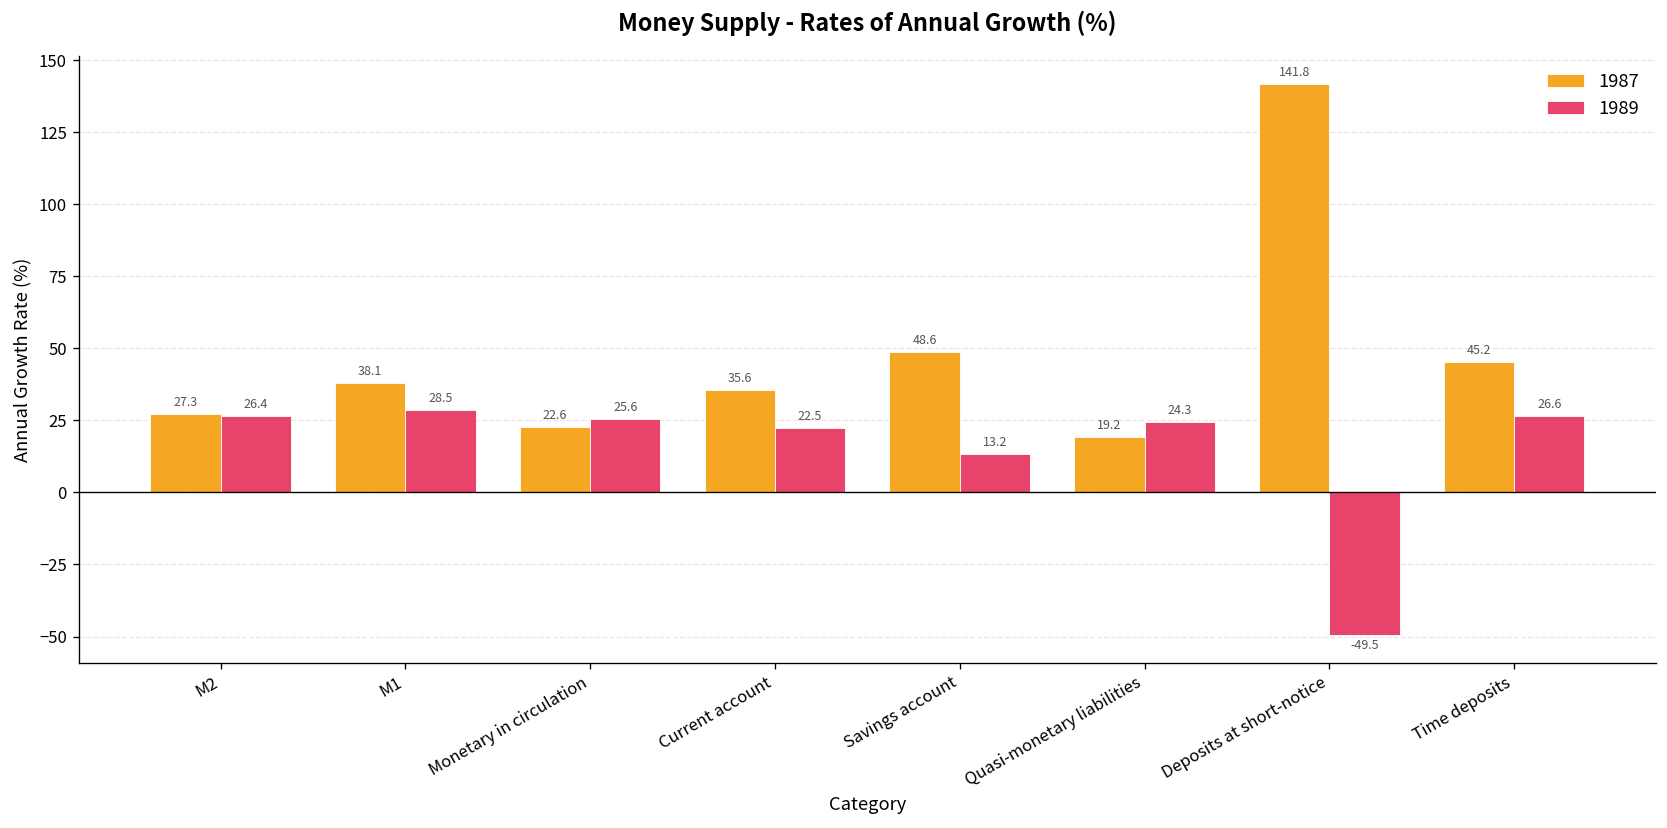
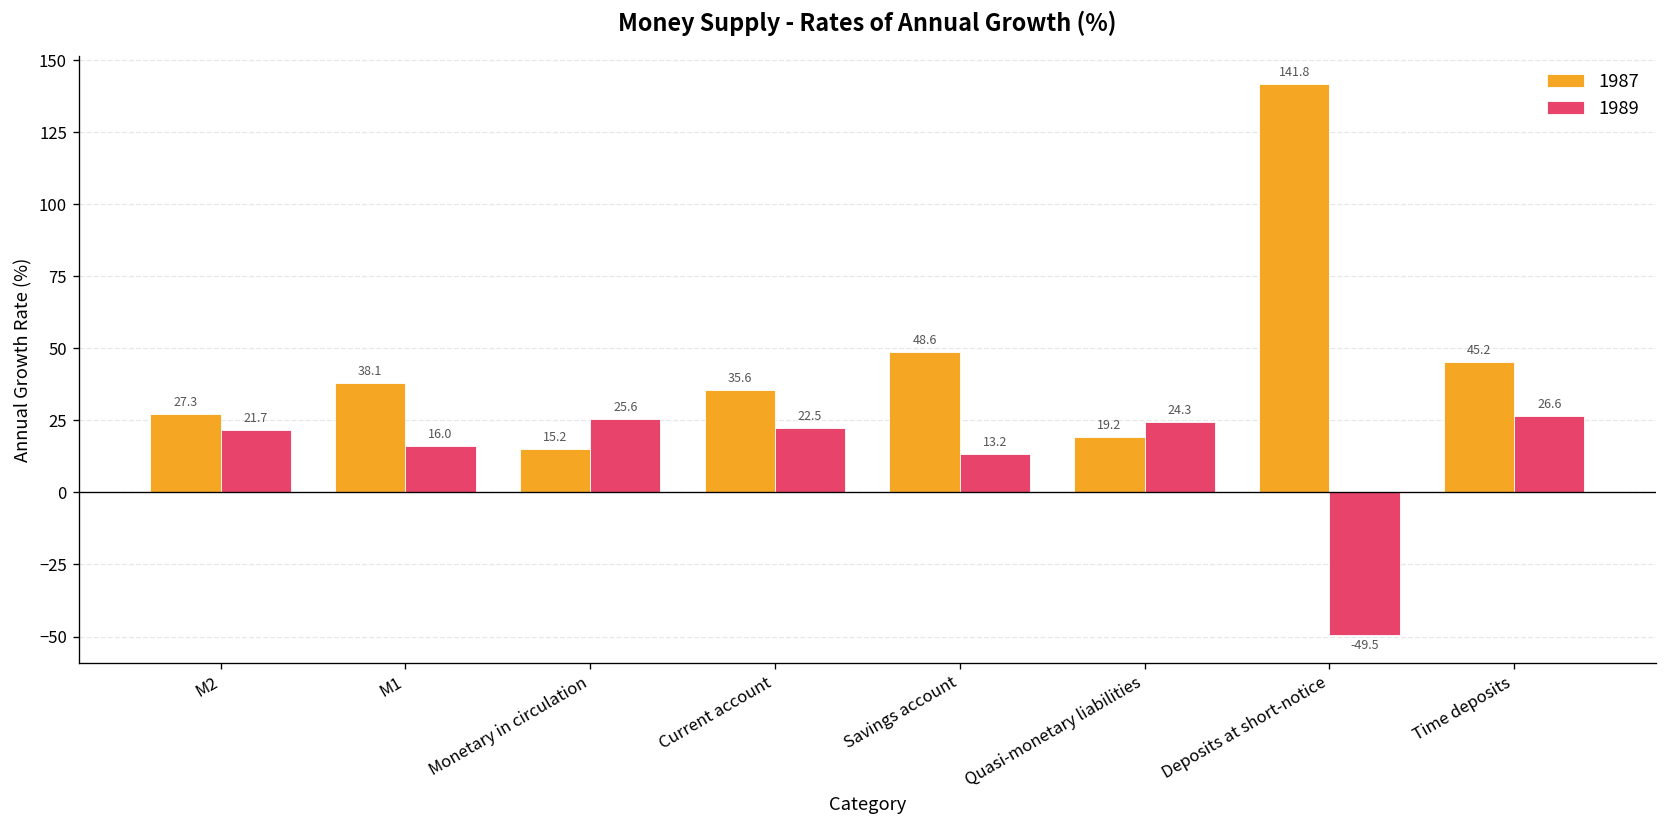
1989, M2: 26.4 -> 21.7
1989, M1: 28.5 -> 16.0
1987, Monetary in circulation: 22.6 -> 15.2
